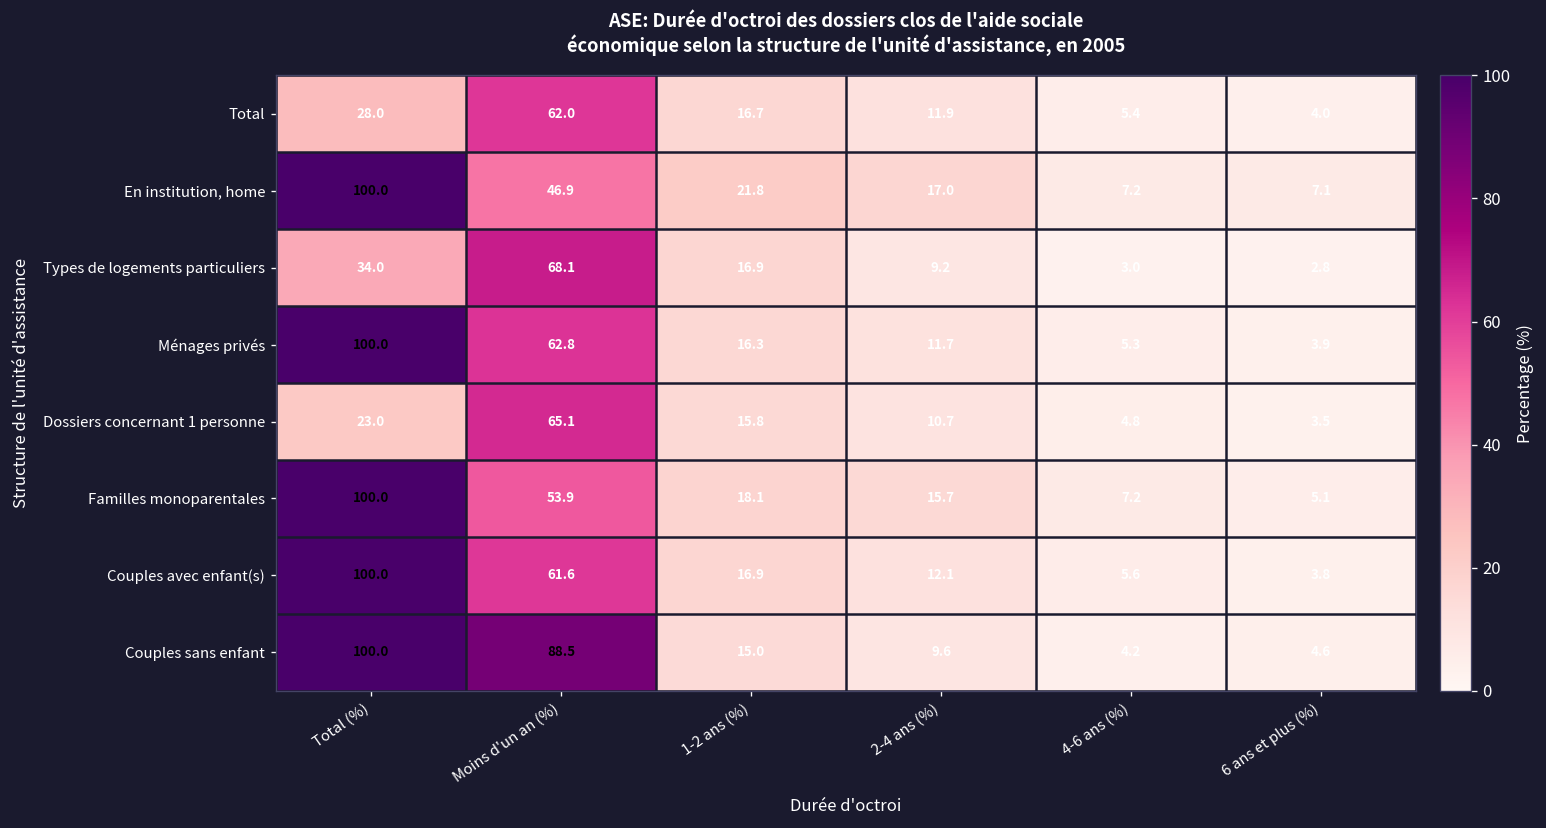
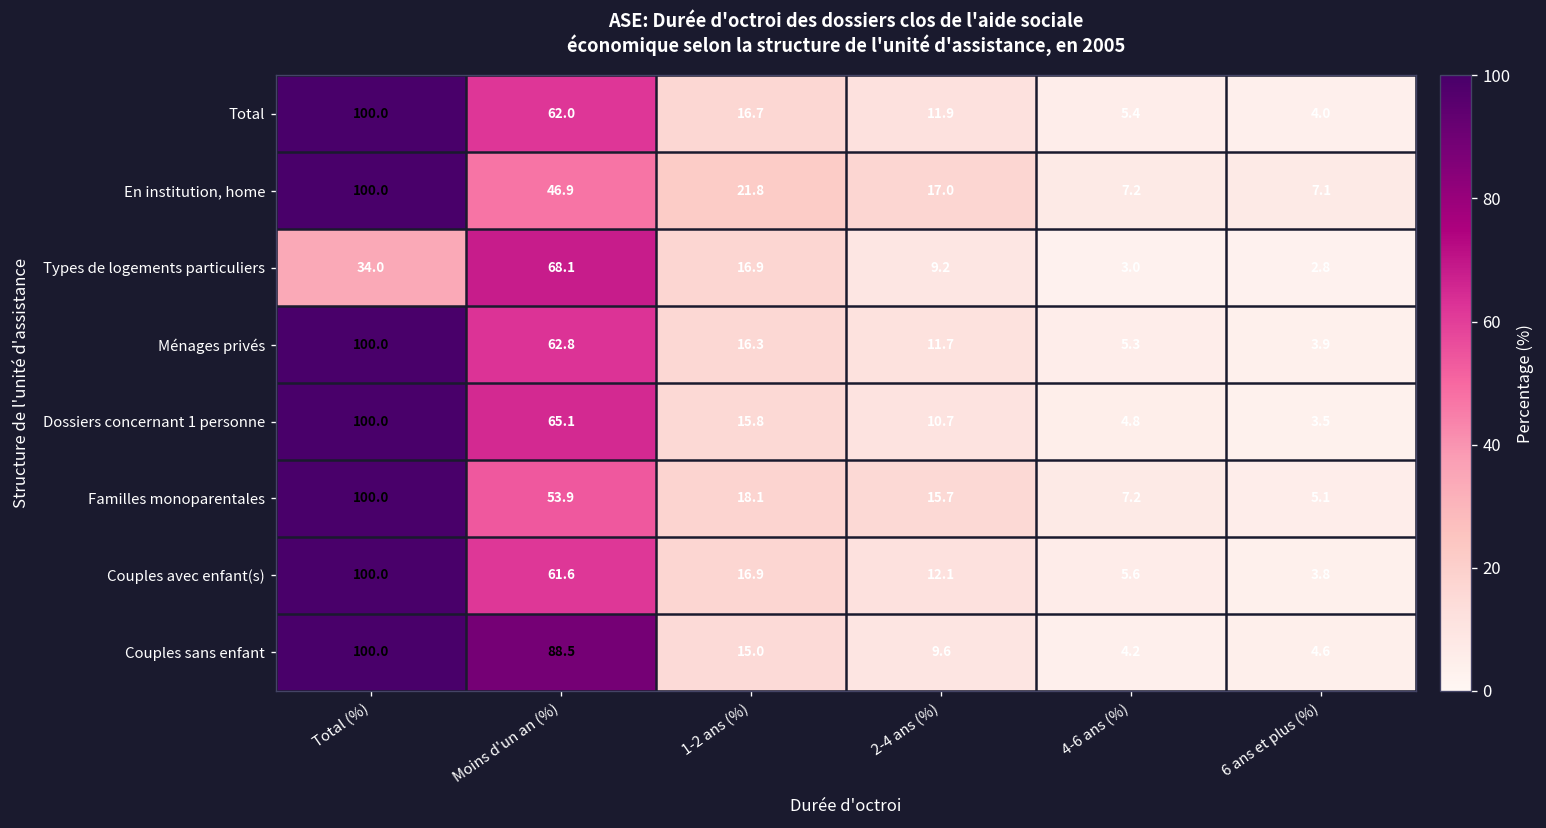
Total, Total (%): 28.0 -> 100.0
Dossiers concernant 1 personne, Total (%): 23.0 -> 100.0
